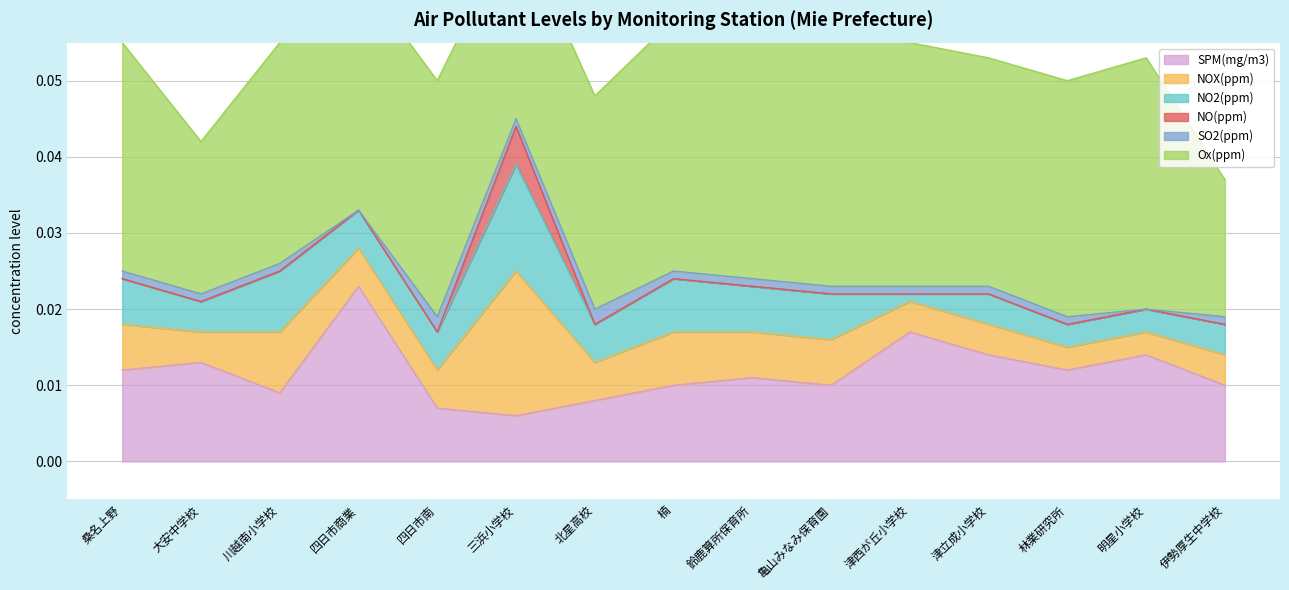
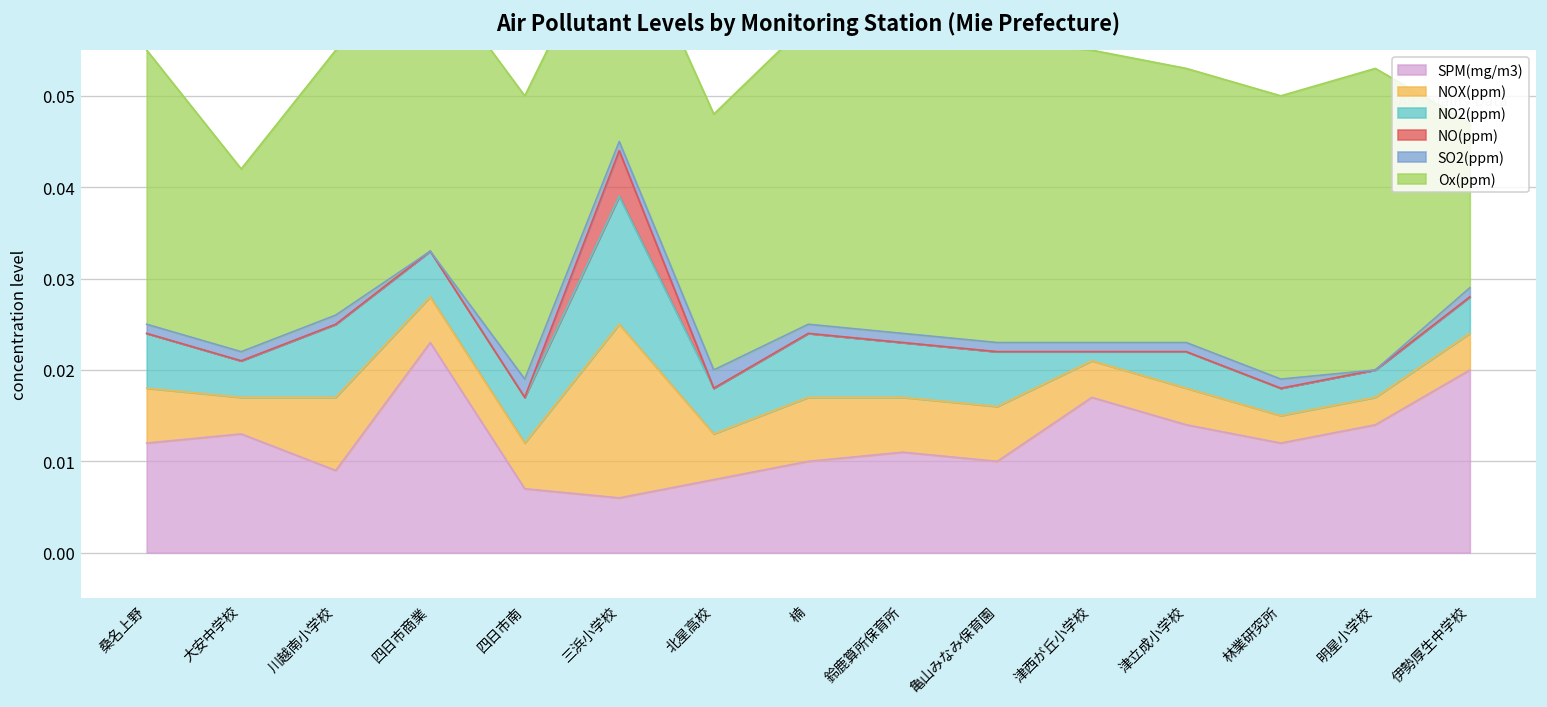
SPM(mg/m3), 伊勢厚生中学校: 0.01 -> 0.02
